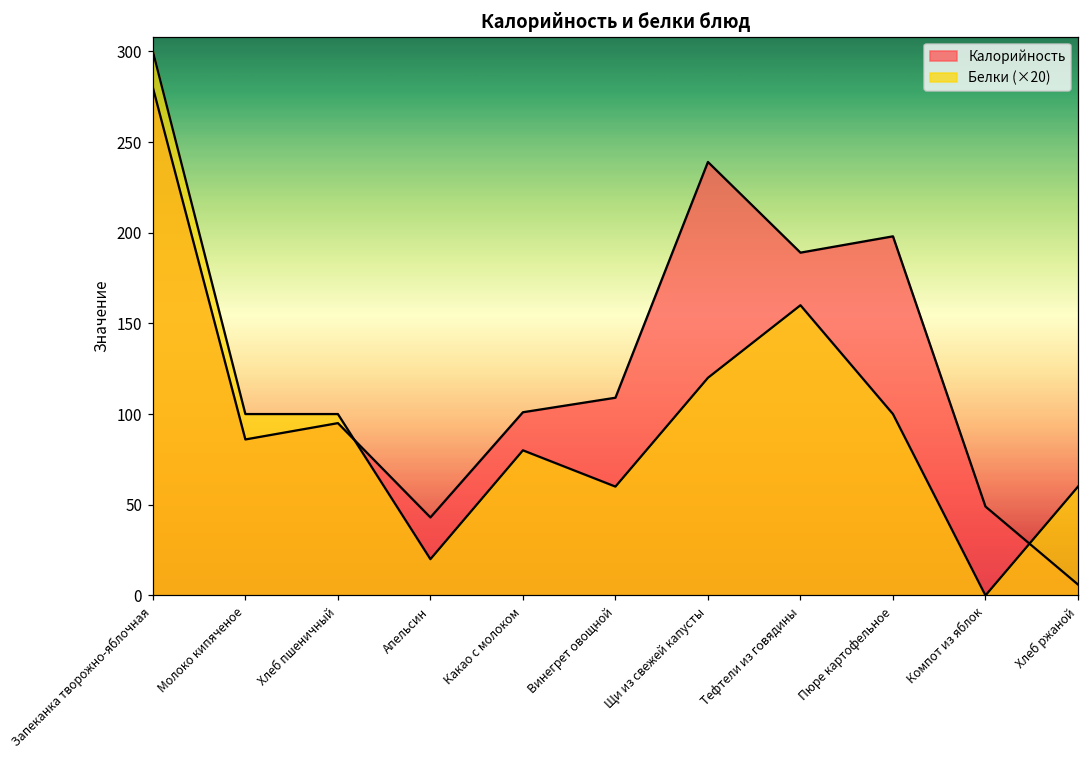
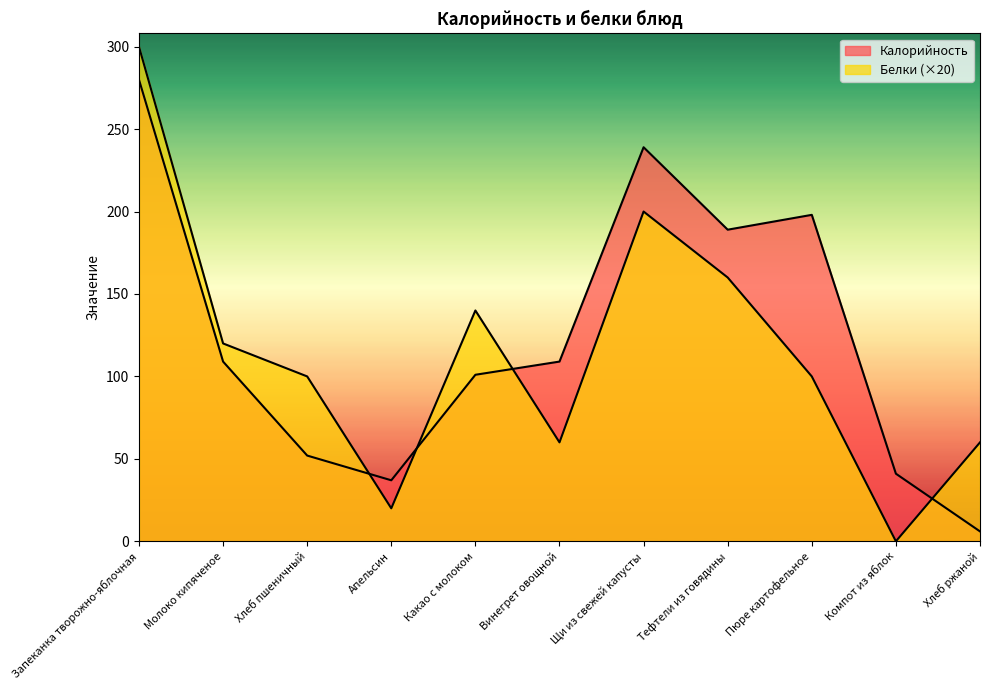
Калорийность, Молоко кипяченое: 86 -> 109
Белки (×20), Молоко кипяченое: 100 -> 120
Калорийность, Хлеб пшеничный: 95 -> 52
Калорийность, Апельсин: 43 -> 37
Белки (×20), Какао с молоком: 80 -> 140
Белки (×20), Щи из свежей капусты: 120 -> 200
Калорийность, Компот из яблок: 49 -> 41
